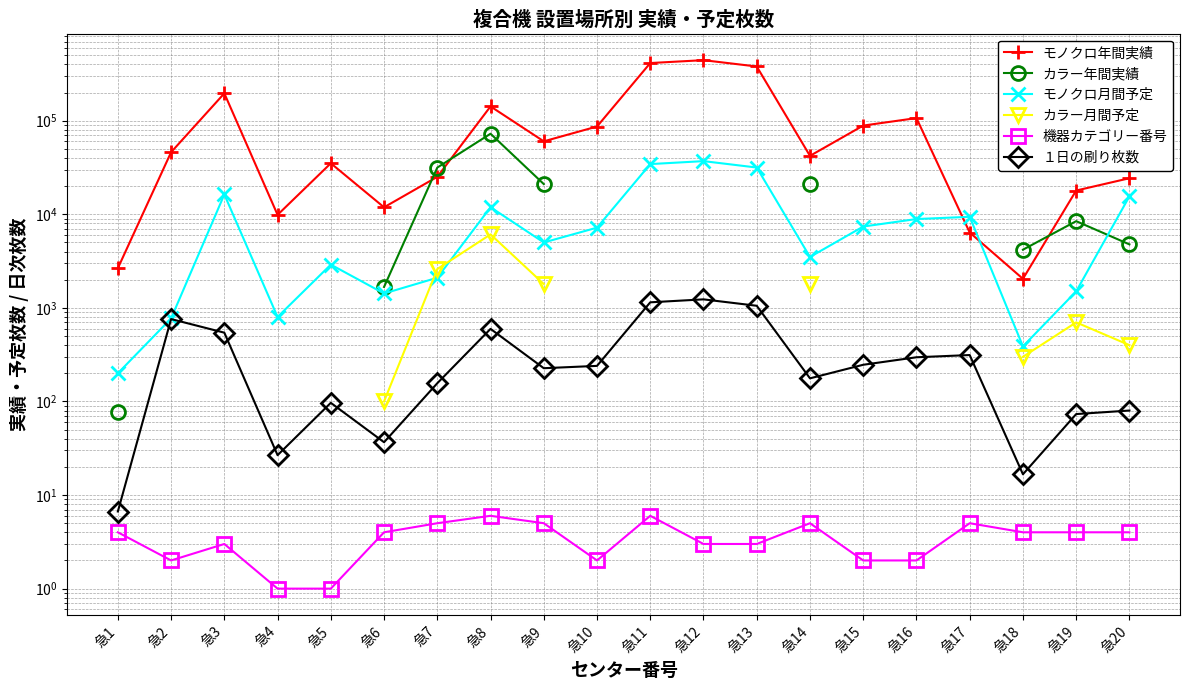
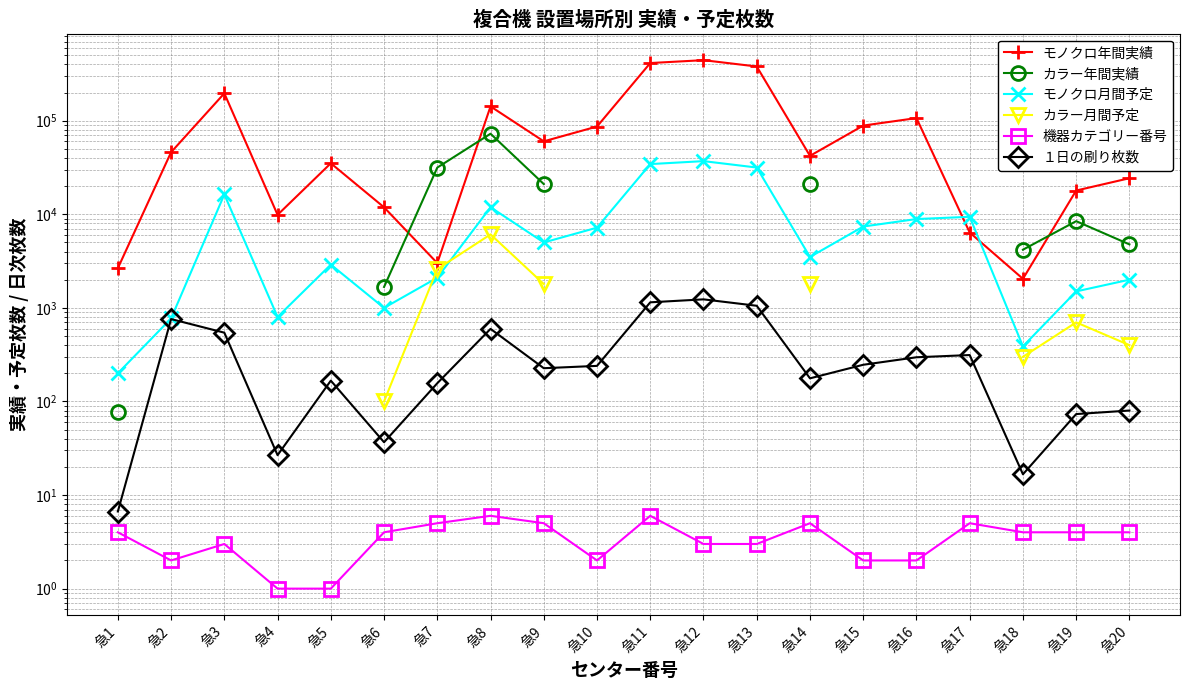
１日の刷り枚数, 急5: 100 -> 170
モノクロ月間予定, 急6: 1400 -> 1000
モノクロ年間実績, 急7: 25000 -> 3000
モノクロ月間予定, 急20: 16000 -> 2000
